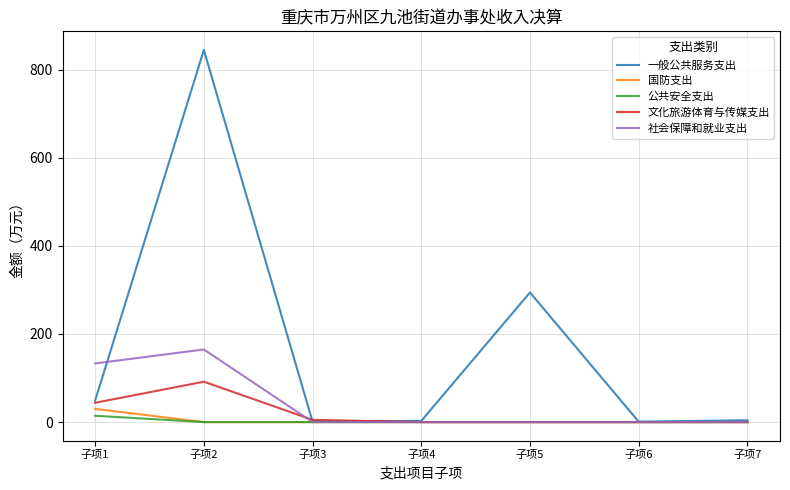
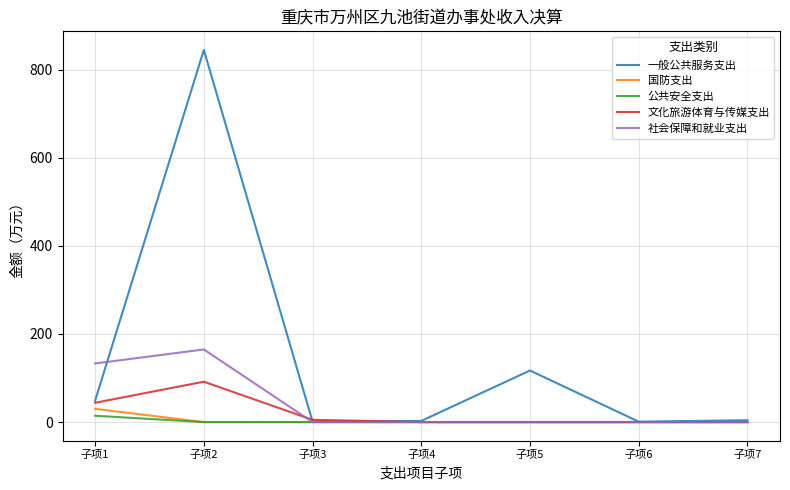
一般公共服务支出, 子项5: 290 -> 120
